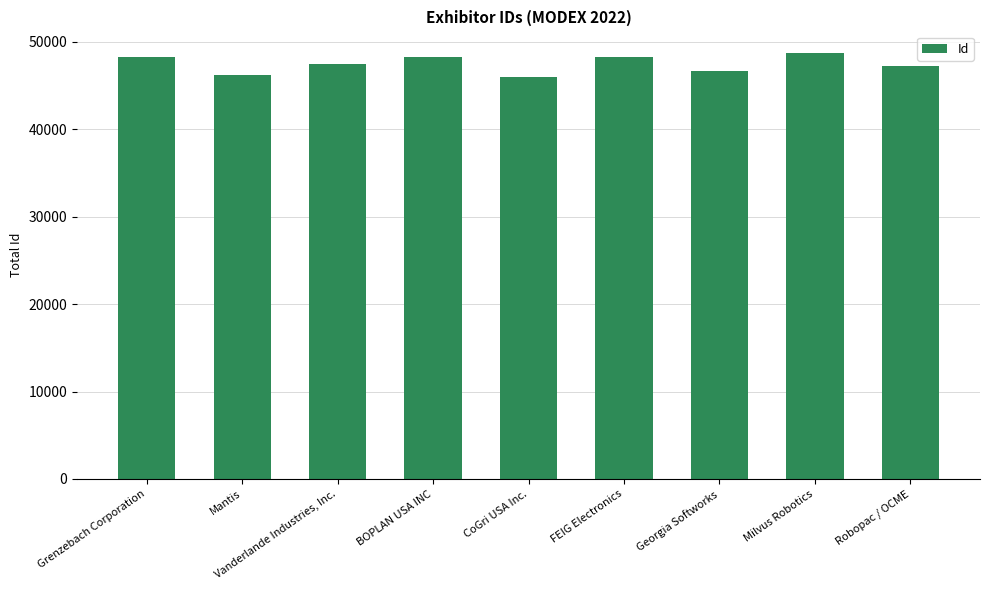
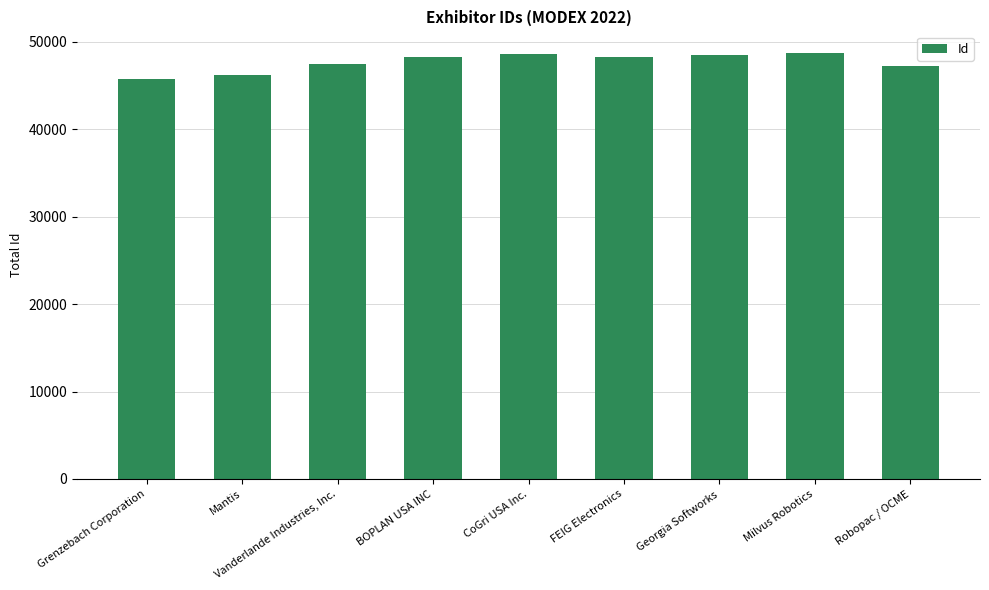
Grenzebach Corporation: 48000 -> 46000
CoGri USA Inc.: 46000 -> 49000
Georgia Softworks: 47000 -> 49000
